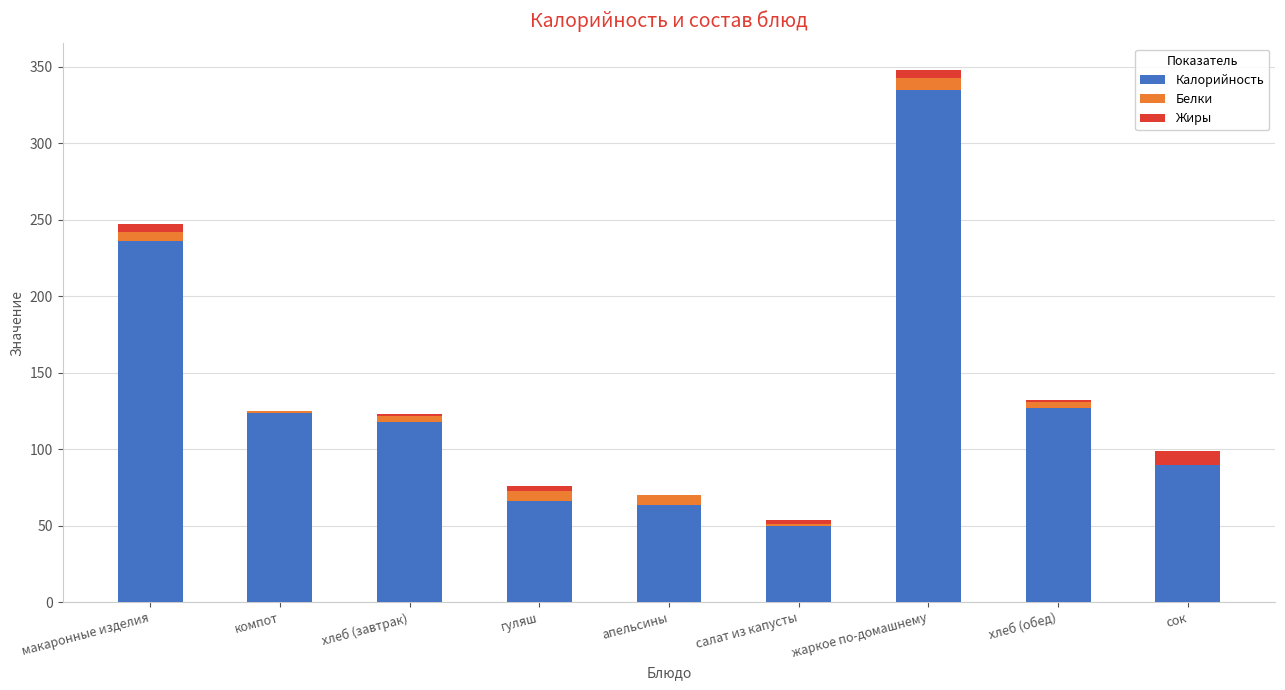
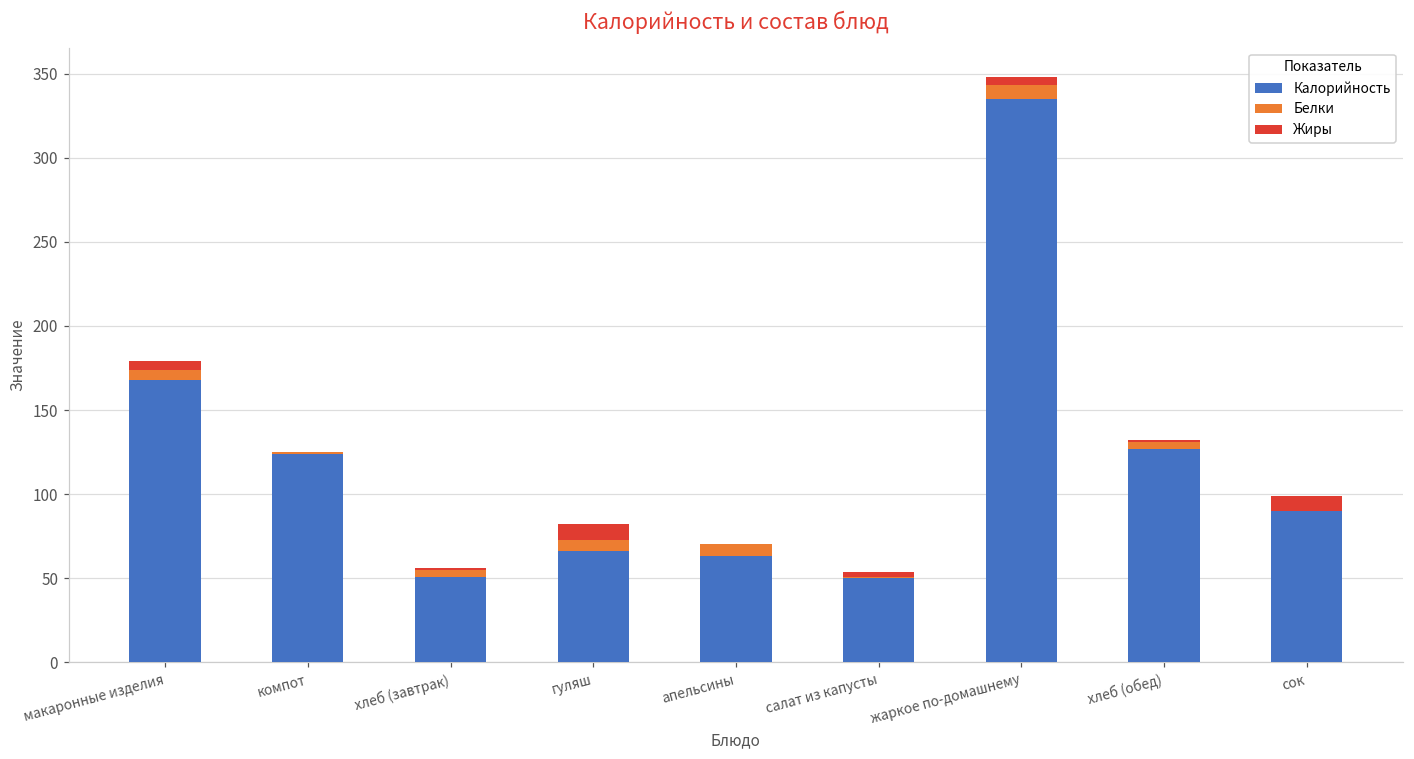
Калорийность, макаронные изделия: 236 -> 168
Калорийность, хлеб (завтрак): 118 -> 51
Жиры, гуляш: 3 -> 9
